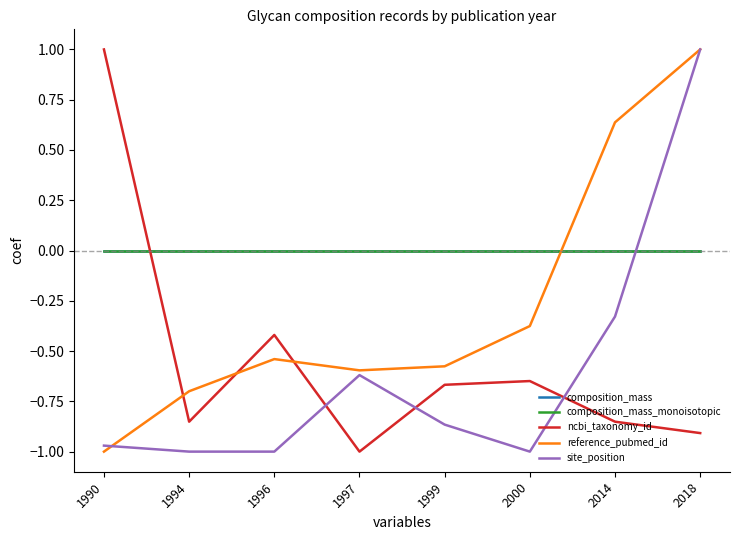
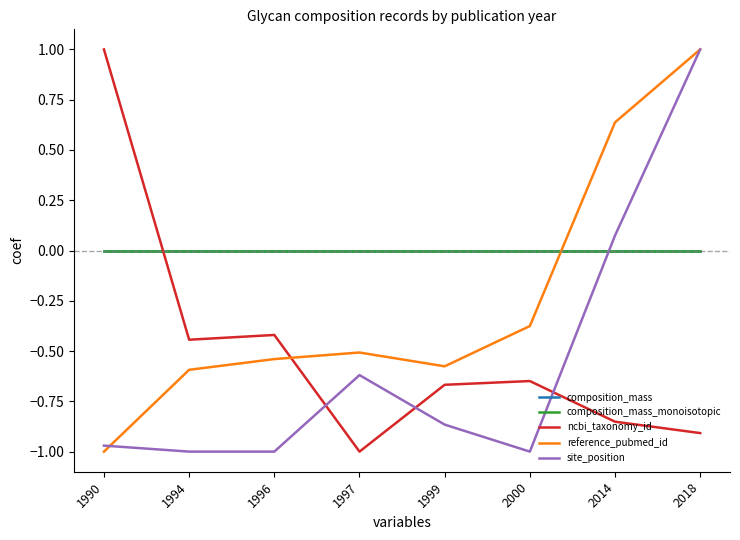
ncbi_taxonomy_id, 1994: -0.85 -> -0.44
reference_pubmed_id, 1994: -0.70 -> -0.59
reference_pubmed_id, 1997: -0.60 -> -0.51
site_position, 2014: -0.33 -> 0.07
